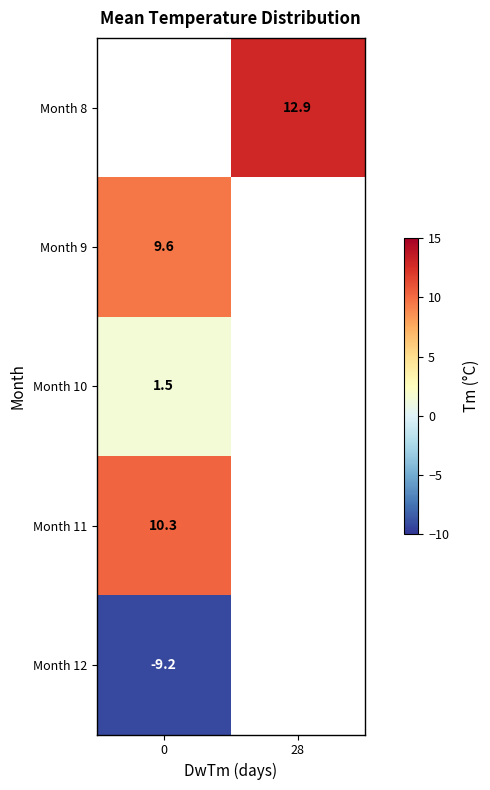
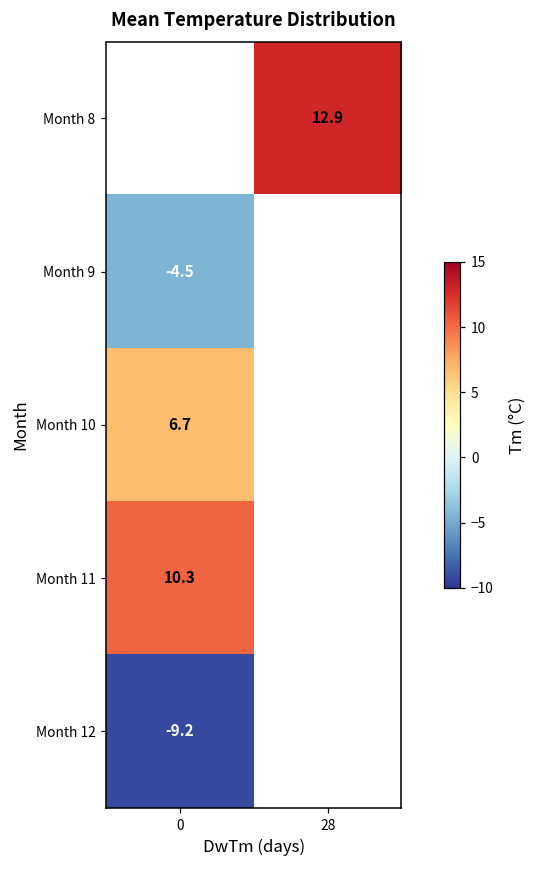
Month 9, 0: 9.6 -> -4.5
Month 10, 0: 1.5 -> 6.7
